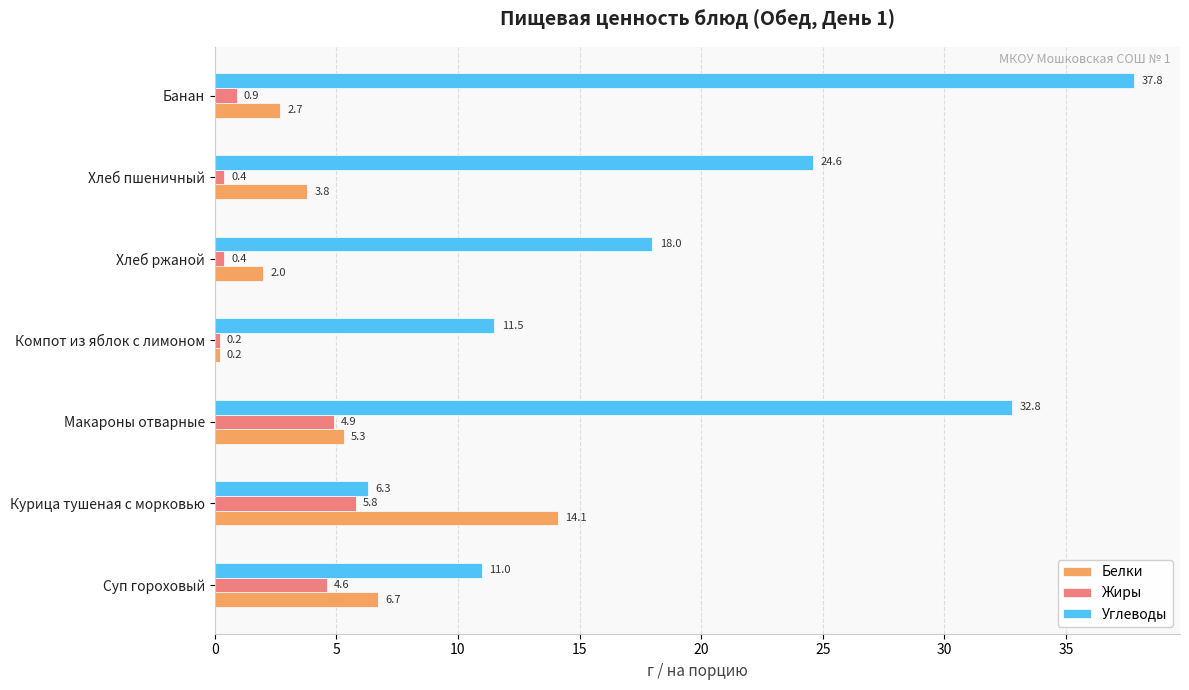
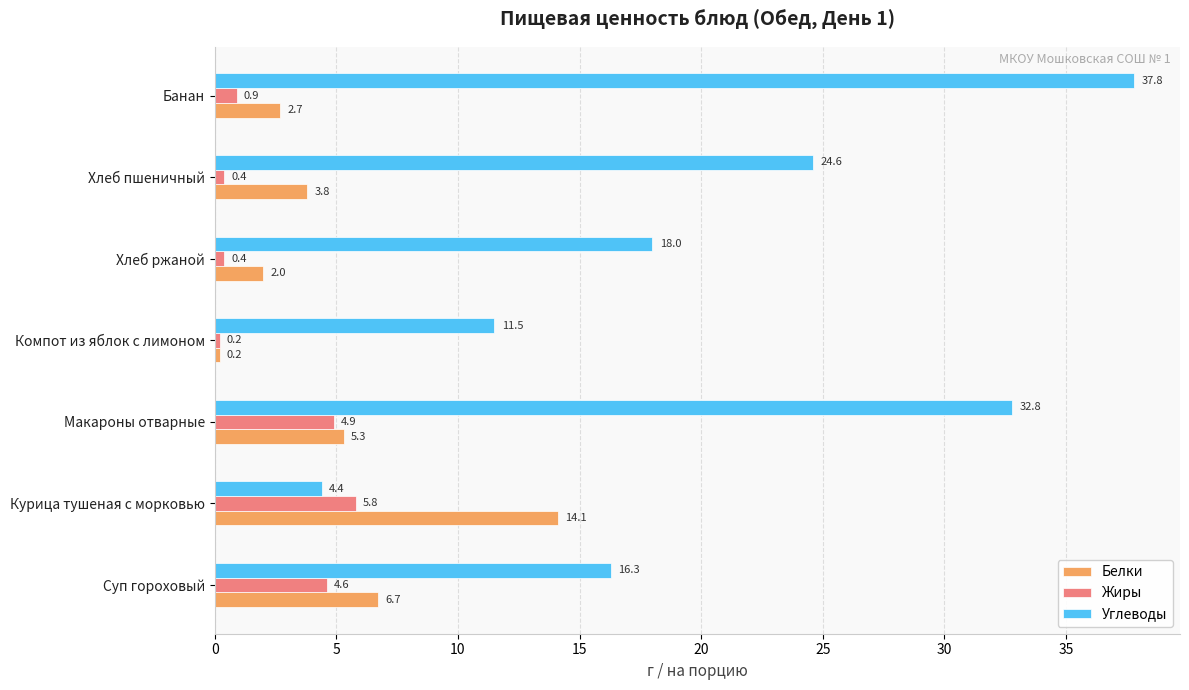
Углеводы, Курица тушеная с морковью: 6.3 -> 4.4
Углеводы, Суп гороховый: 11.0 -> 16.3
